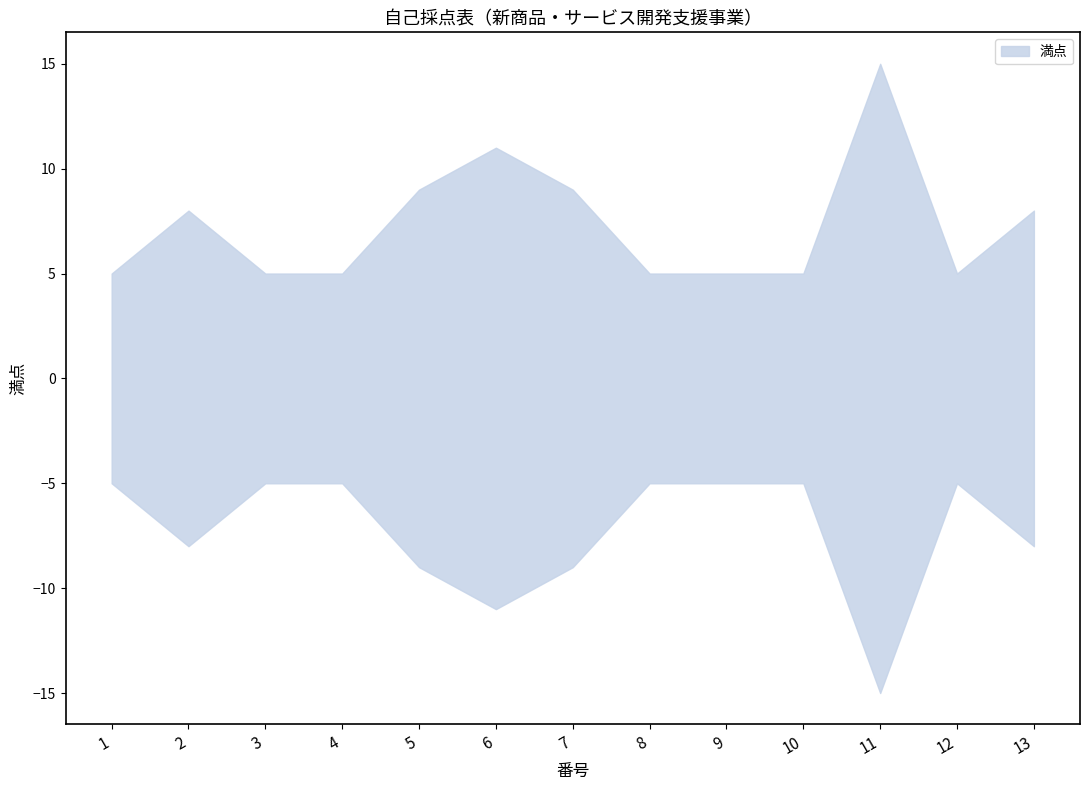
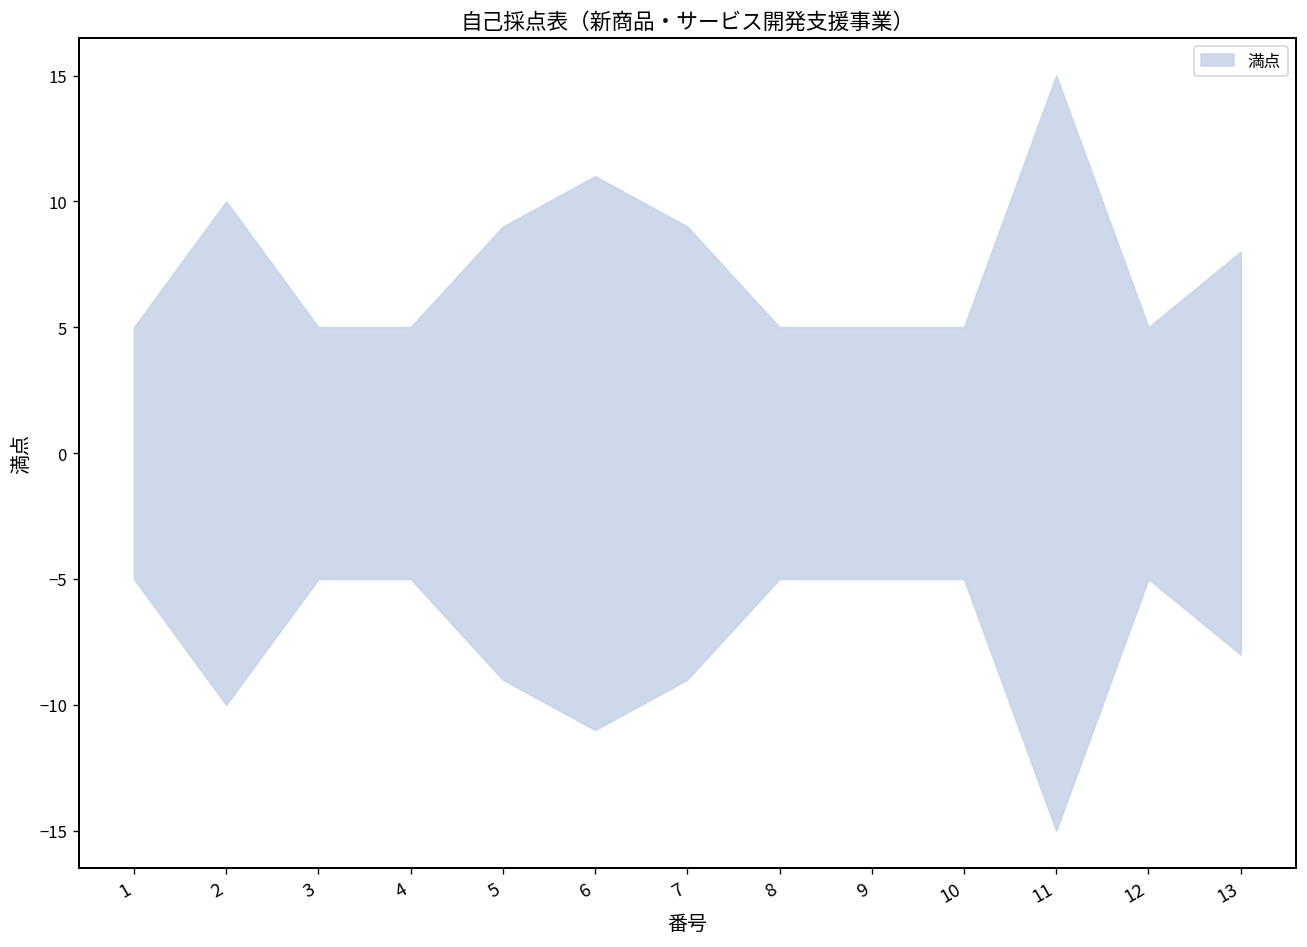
2: 8 -> 10
